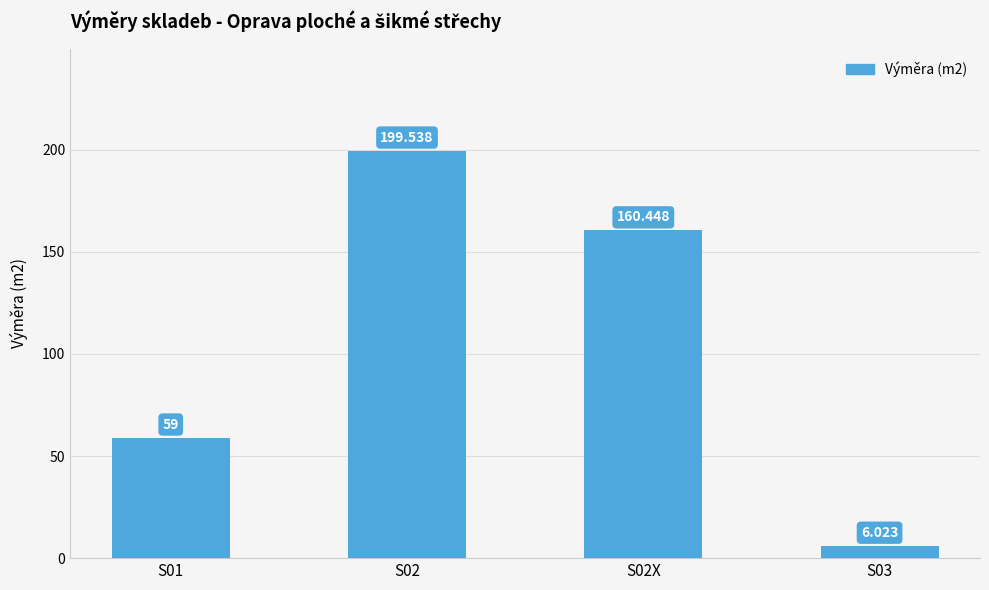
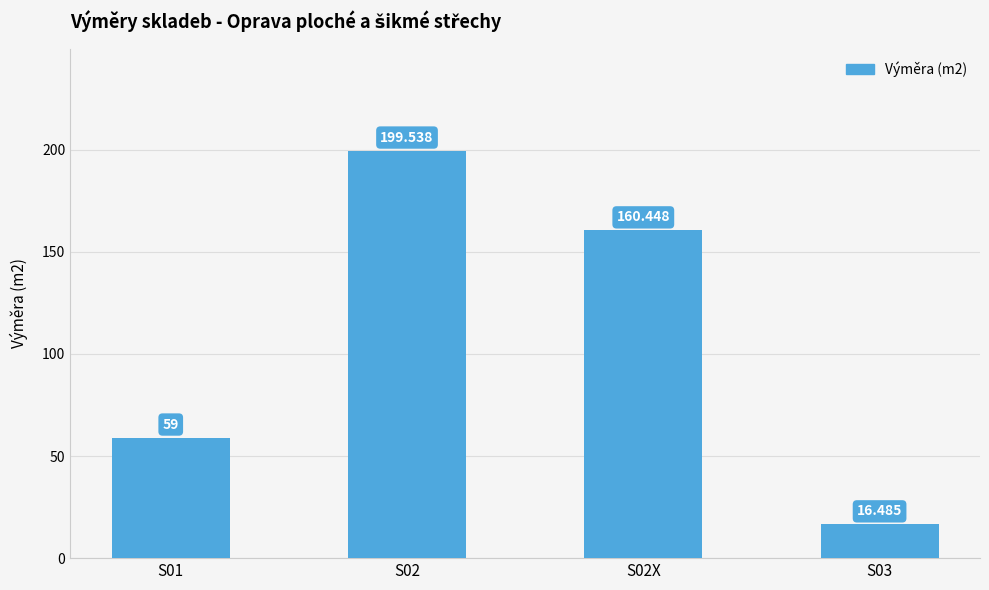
S03: 6.023 -> 16.485
